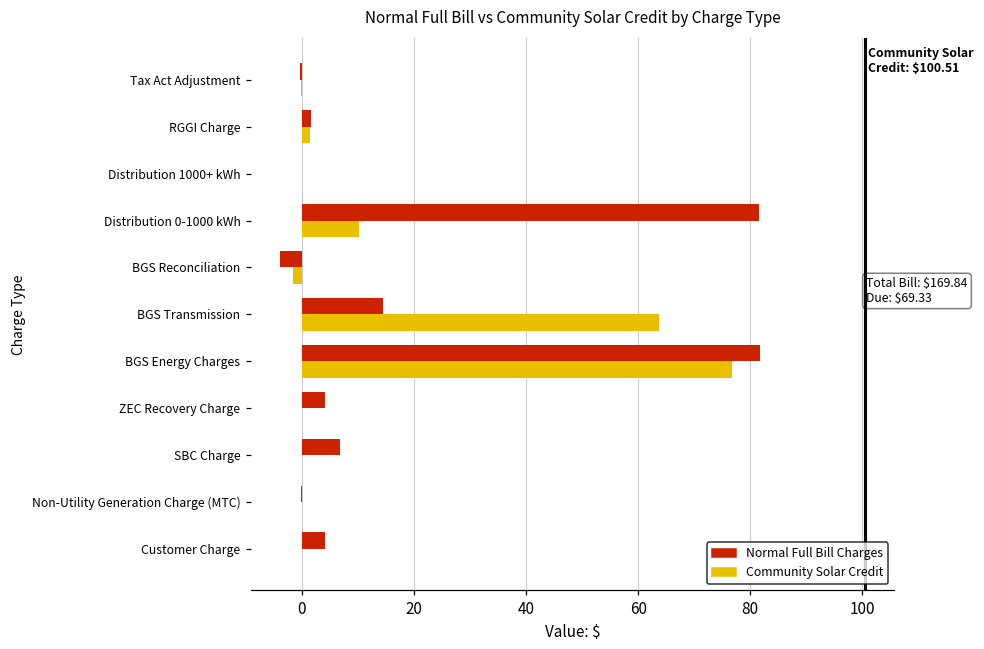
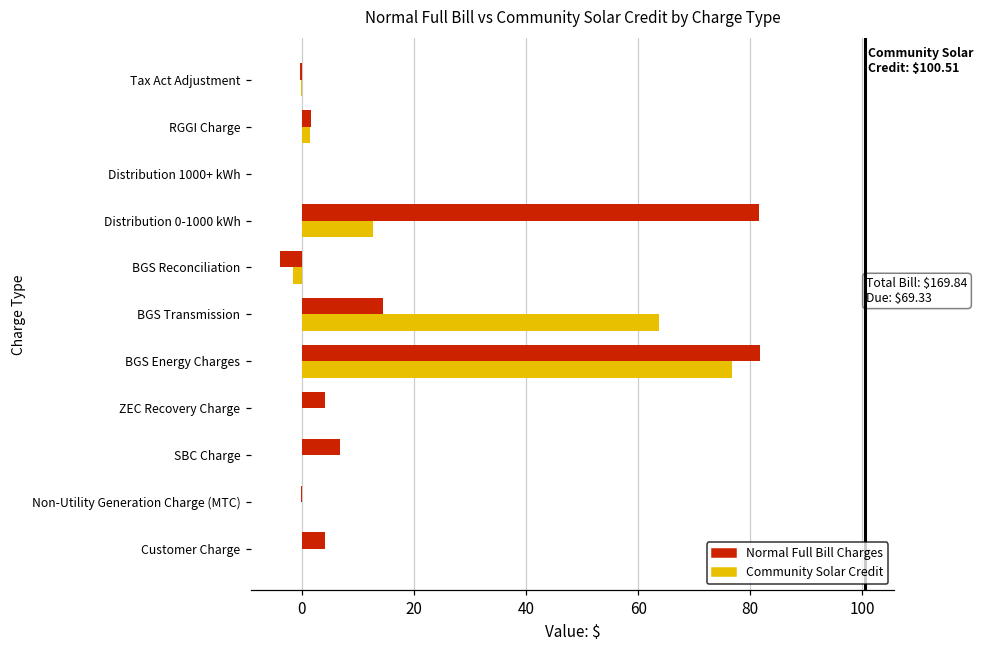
Community Solar Credit, Distribution 0-1000 kWh: 10 -> 13
